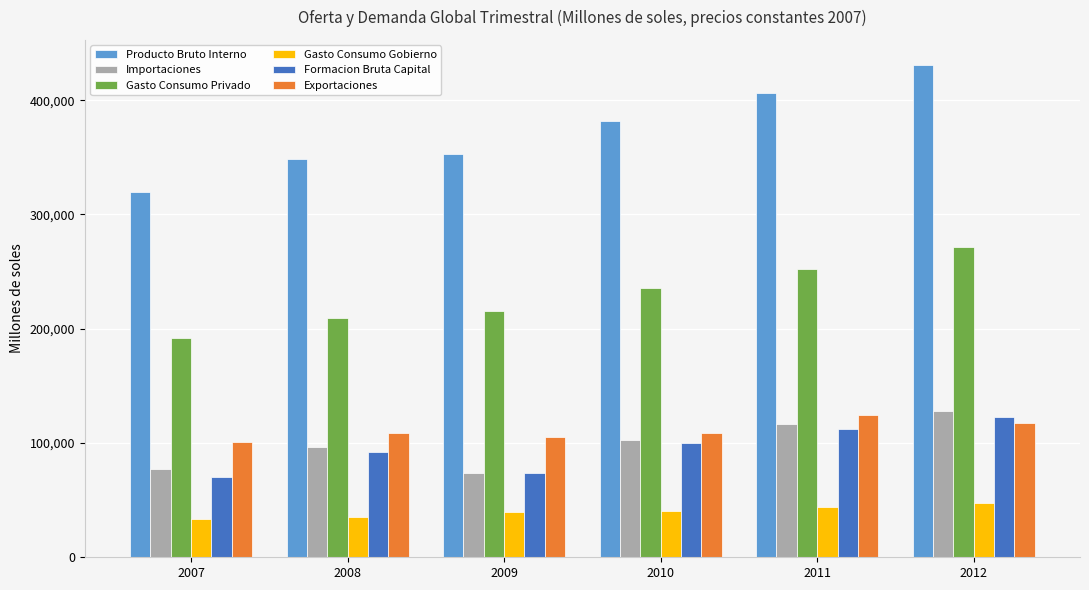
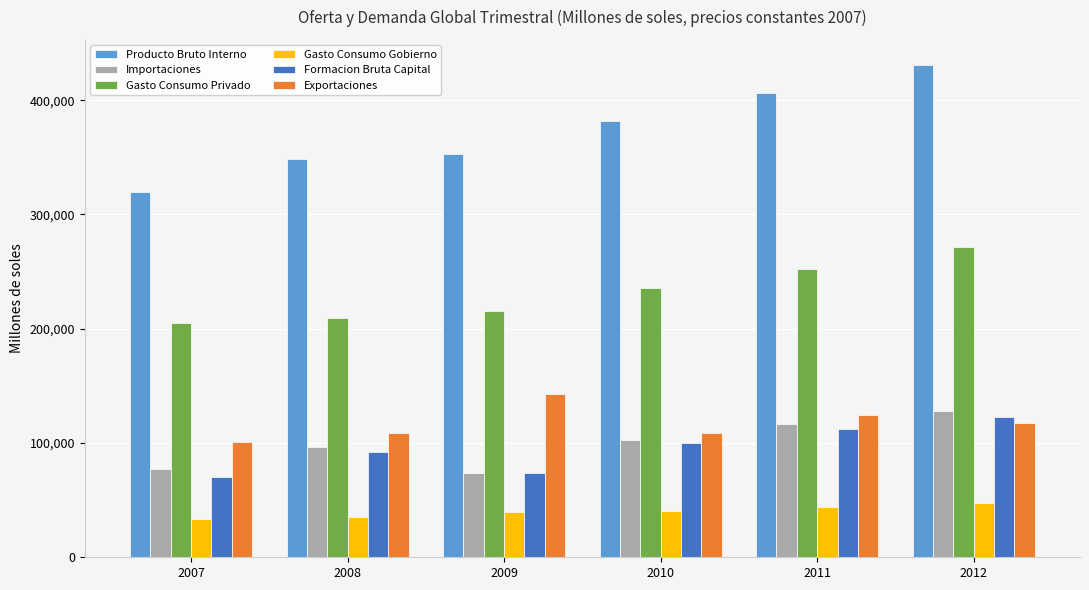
Gasto Consumo Privado, 2007: 192,000 -> 205,000
Exportaciones, 2009: 105,000 -> 143,000
